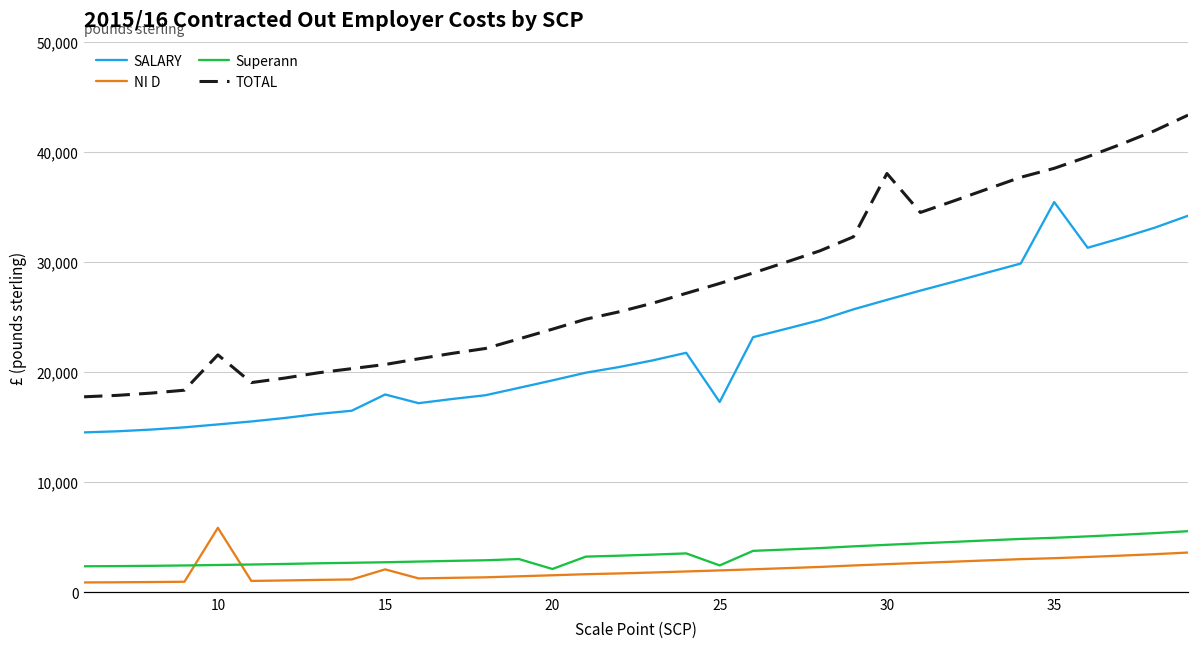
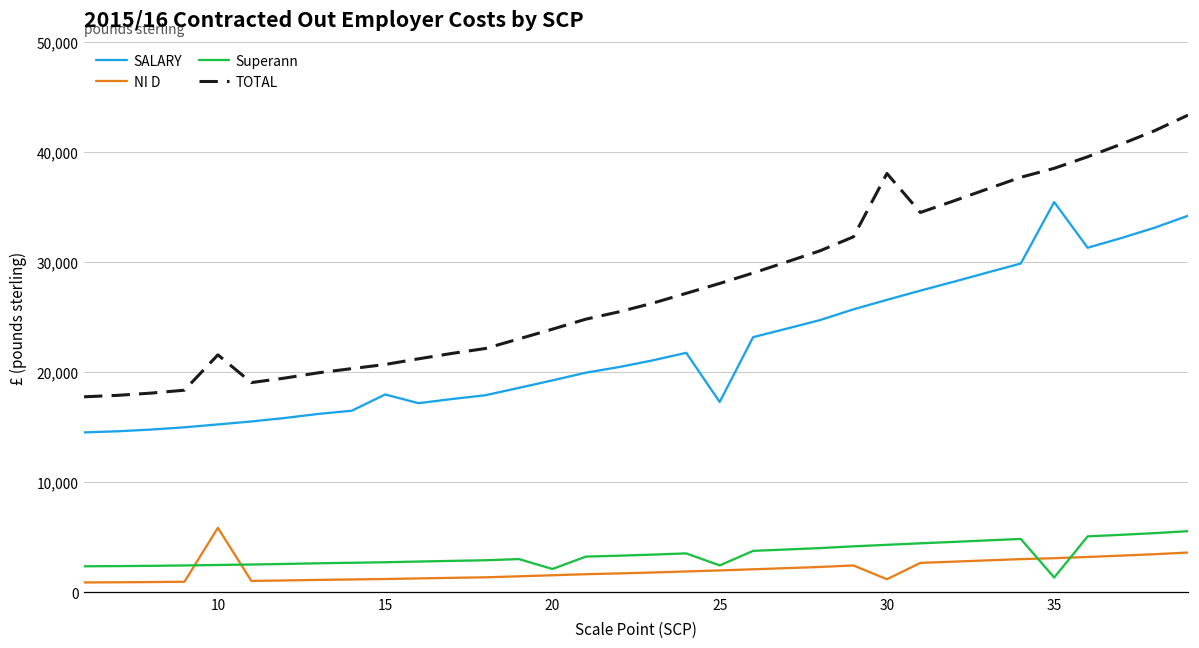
NI D, 15: 2,100 -> 1,200
NI D, 30: 2,500 -> 1,200
Superann, 35: 4,900 -> 1,300
